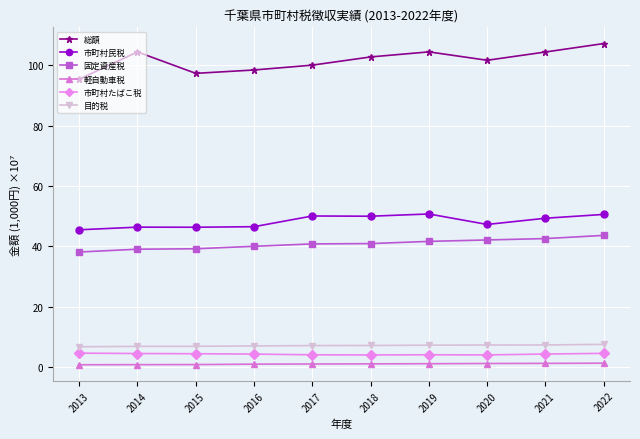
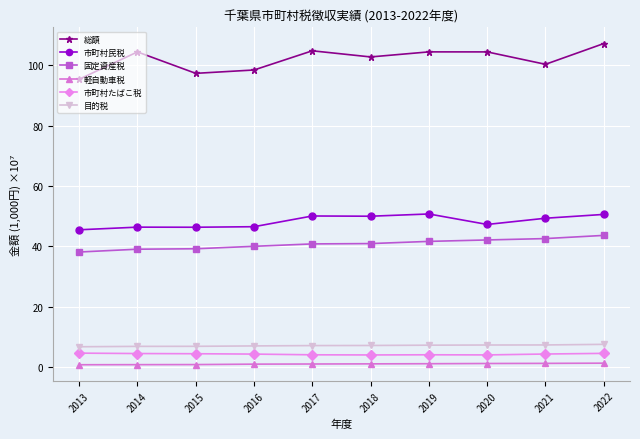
総額, 2017: 100 -> 105
総額, 2020: 102 -> 105
総額, 2021: 104 -> 100
